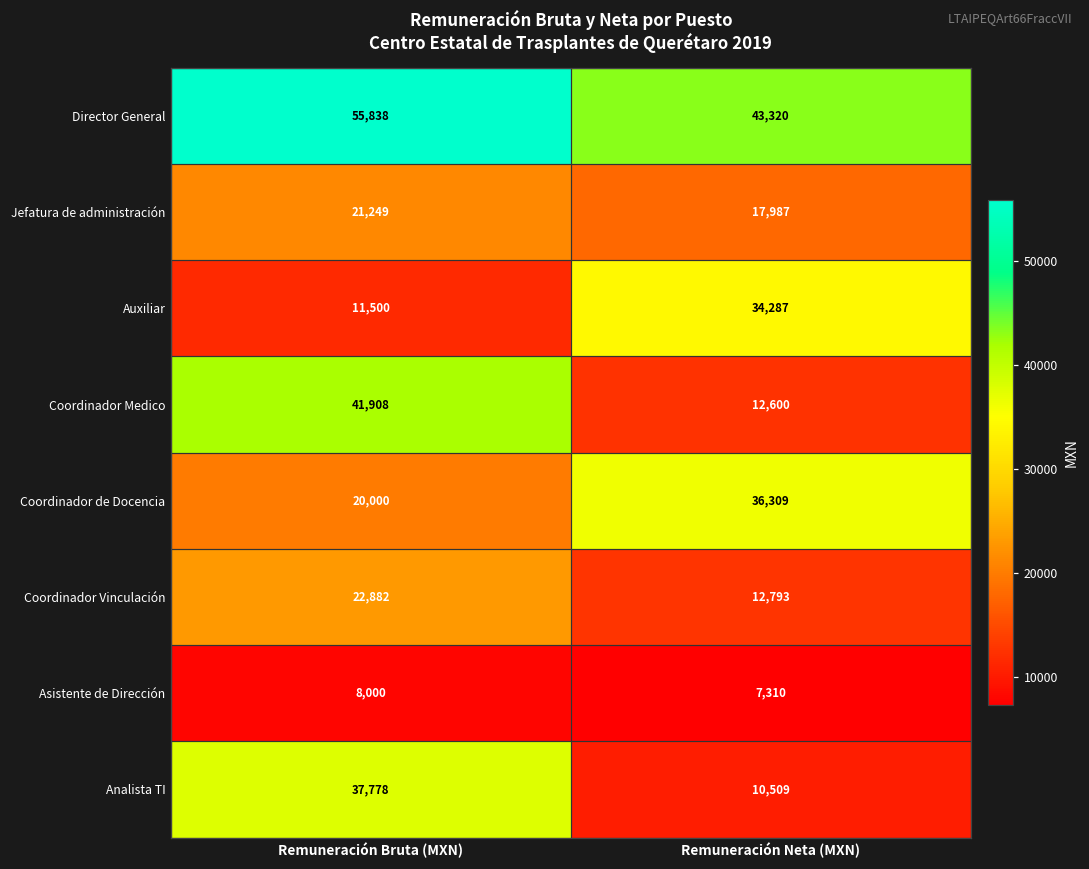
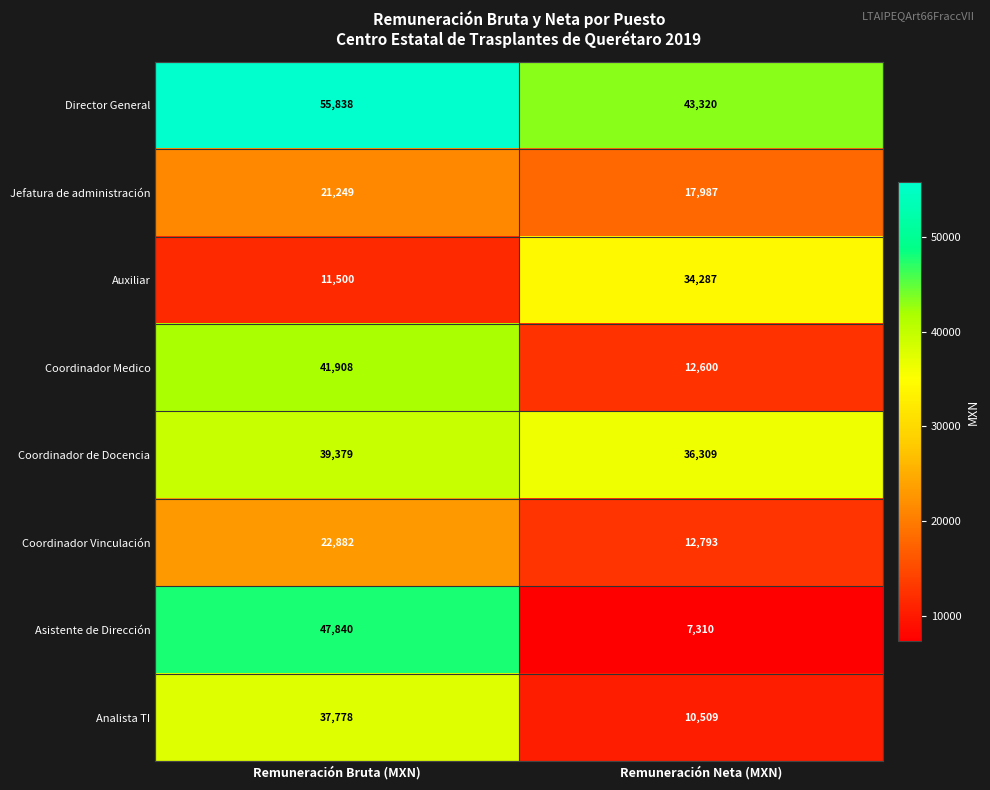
Coordinador de Docencia, Remuneración Bruta (MXN): 20,000 -> 39,379
Asistente de Dirección, Remuneración Bruta (MXN): 8,000 -> 47,840
